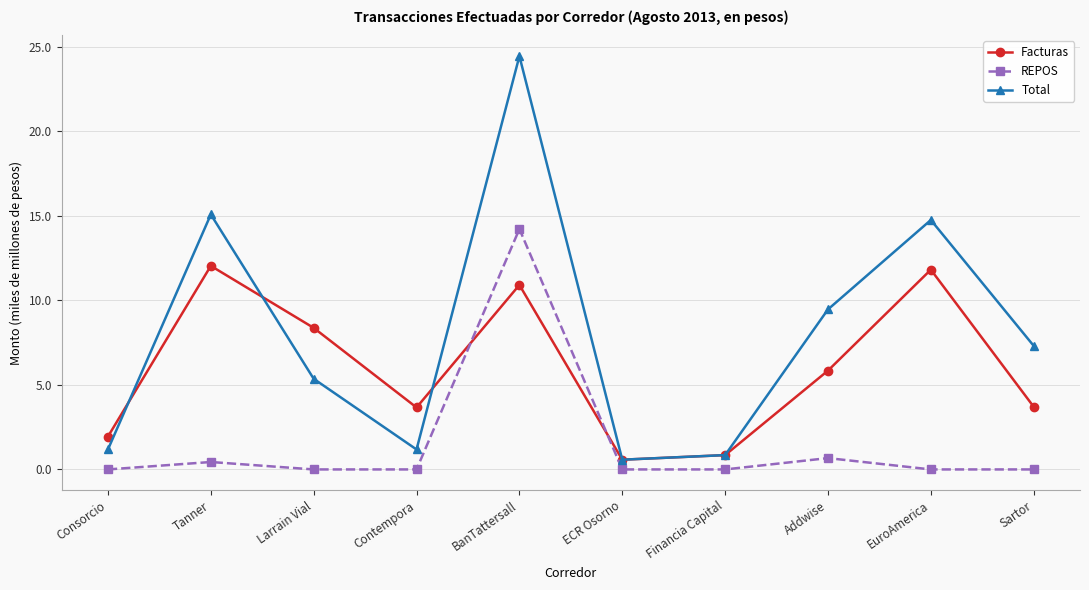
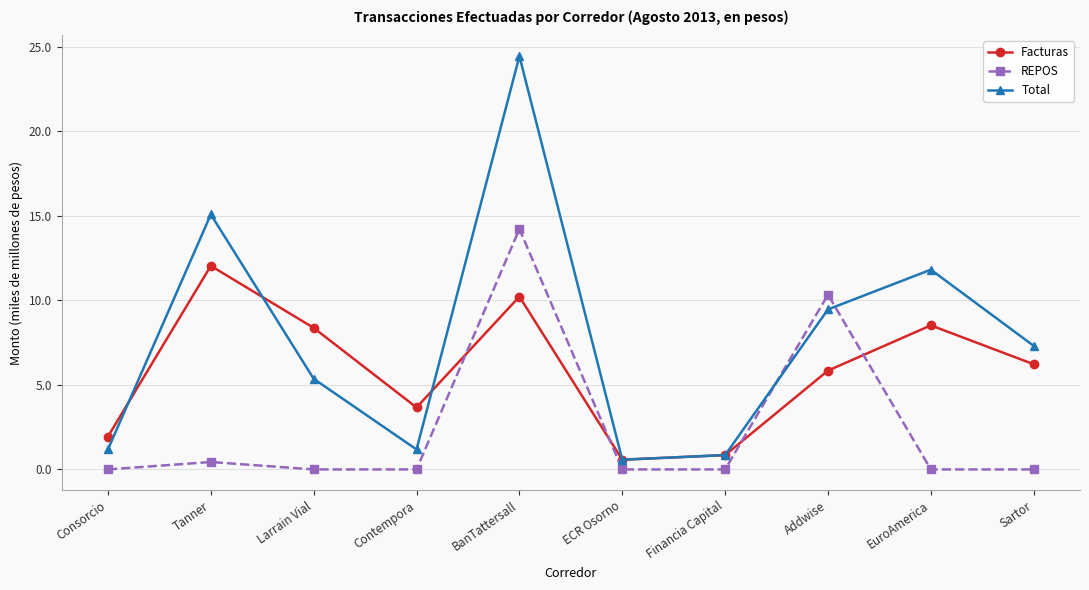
Facturas, BanTattersall: 10.9 -> 10.2
REPOS, Addwise: 0.7 -> 10.3
Facturas, EuroAmerica: 11.8 -> 8.5
Total, EuroAmerica: 14.8 -> 11.8
Facturas, Sartor: 3.7 -> 6.2
